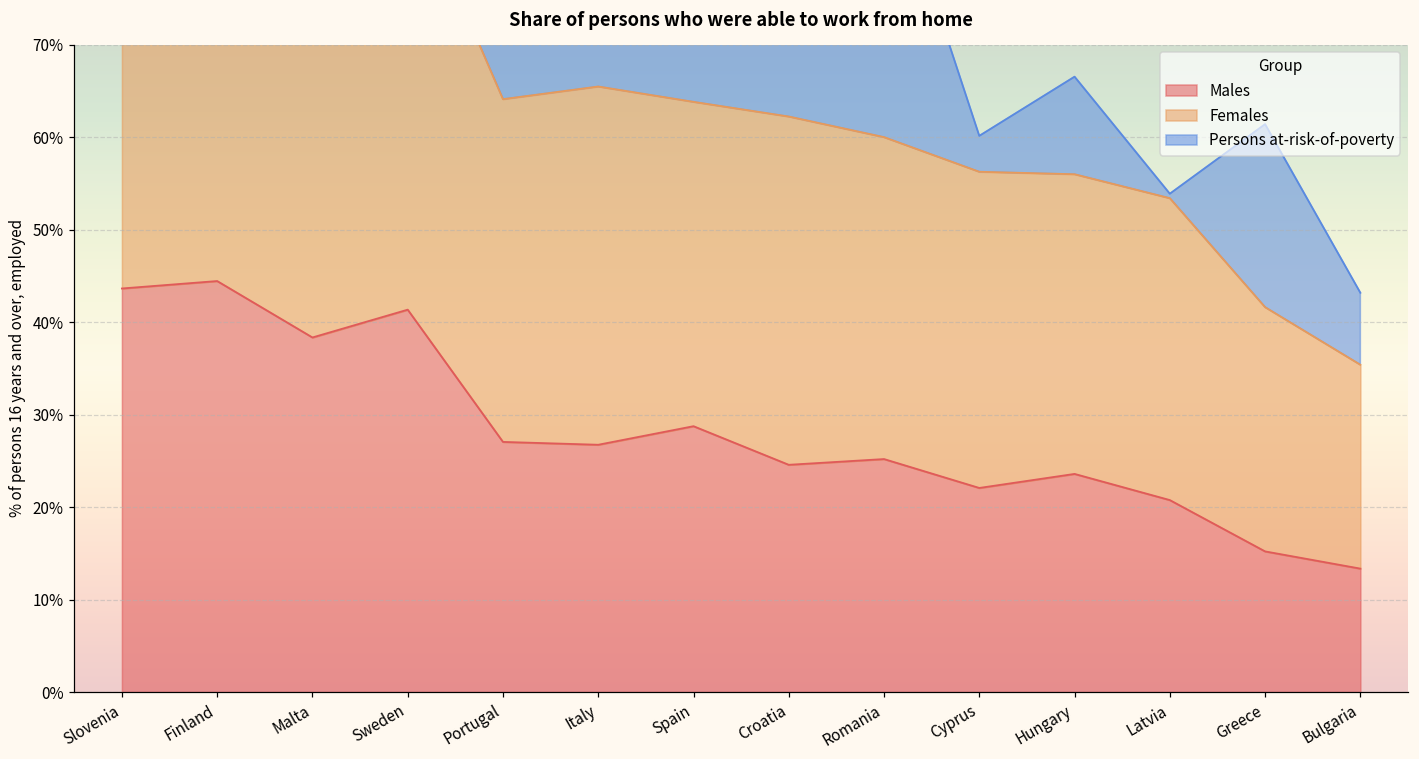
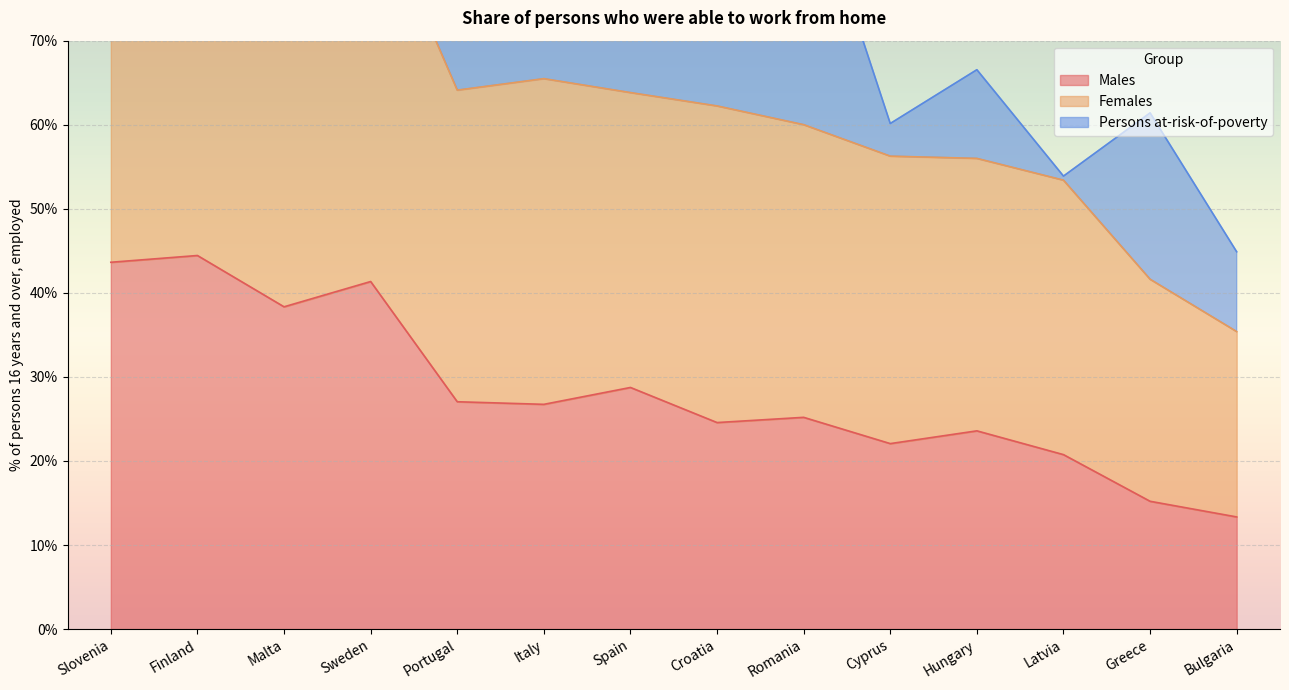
Persons at-risk-of-poverty, Bulgaria: 8% -> 9%
